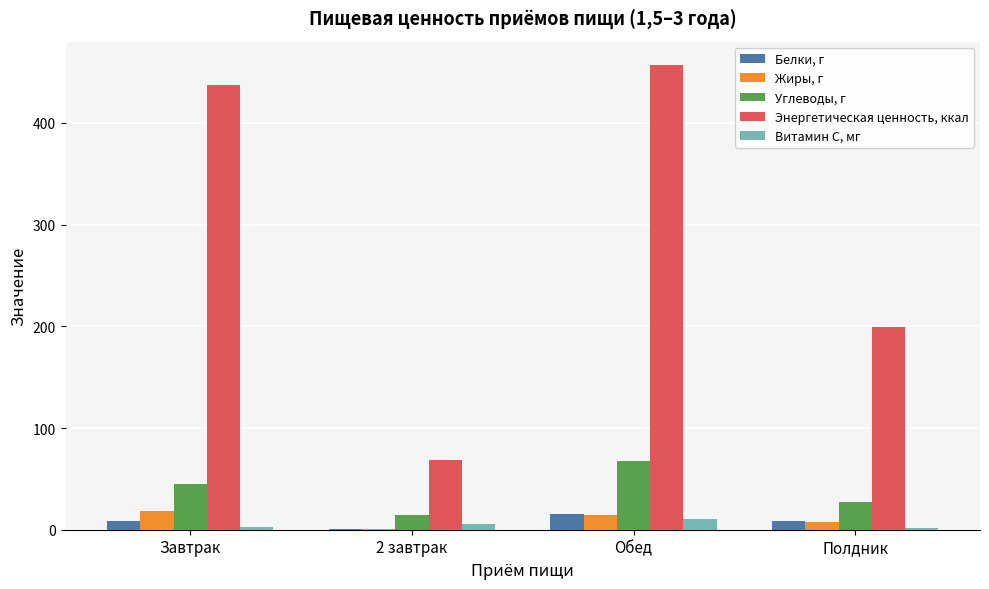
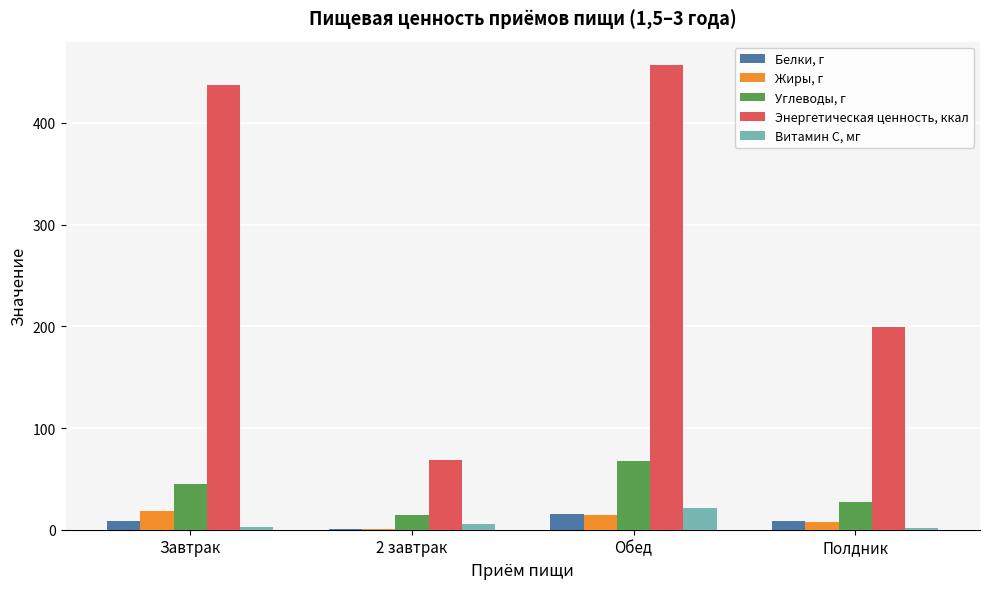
Витамин С, мг, Обед: 11 -> 21
